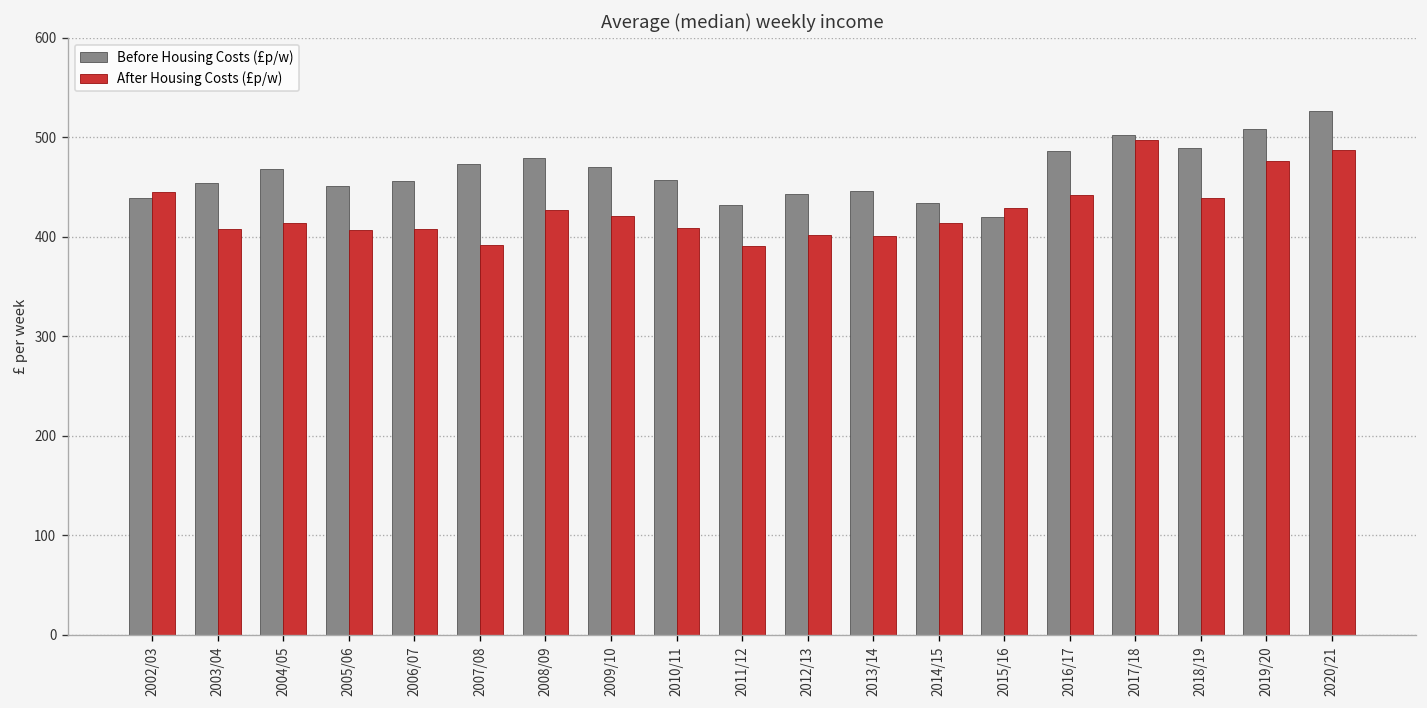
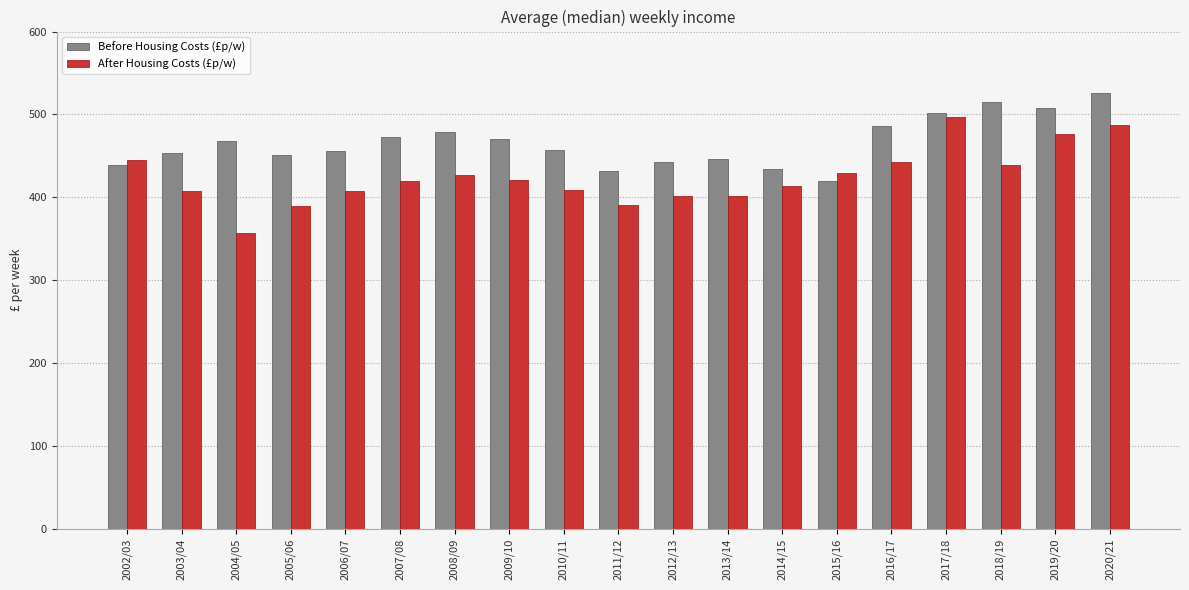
After Housing Costs (£p/w), 2004/05: 410 -> 360
After Housing Costs (£p/w), 2005/06: 410 -> 390
After Housing Costs (£p/w), 2007/08: 390 -> 420
Before Housing Costs (£p/w), 2018/19: 490 -> 520
